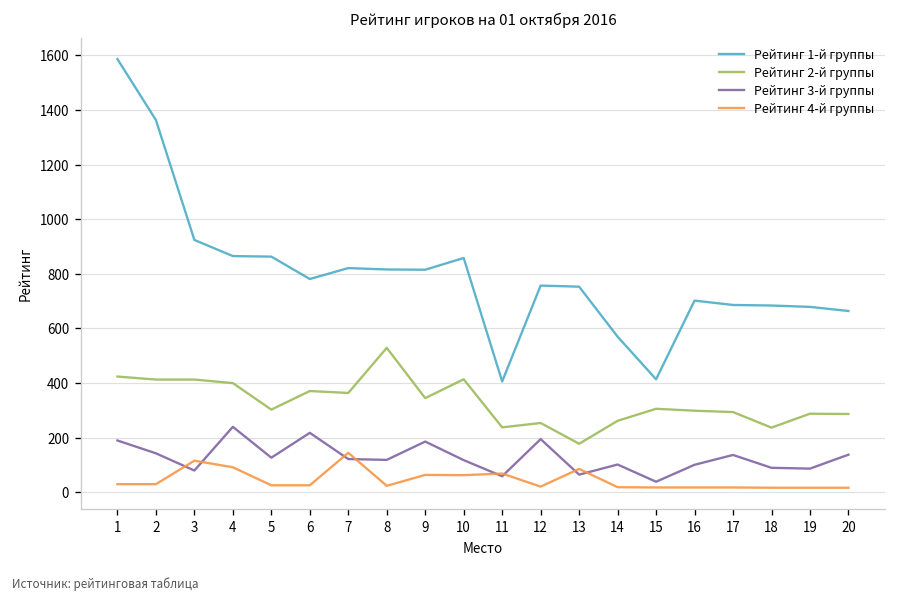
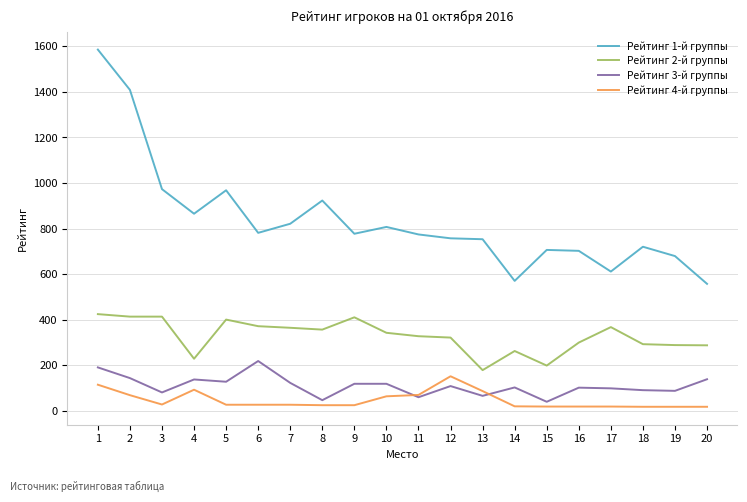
Рейтинг 4-й группы, 1: 30 -> 110
Рейтинг 1-й группы, 2: 1360 -> 1410
Рейтинг 4-й группы, 2: 30 -> 70
Рейтинг 1-й группы, 3: 920 -> 970
Рейтинг 4-й группы, 3: 120 -> 30
Рейтинг 2-й группы, 4: 400 -> 230
Рейтинг 3-й группы, 4: 240 -> 140
Рейтинг 1-й группы, 5: 860 -> 970
Рейтинг 2-й группы, 5: 300 -> 400
Рейтинг 4-й группы, 7: 150 -> 30
Рейтинг 1-й группы, 8: 820 -> 920
Рейтинг 2-й группы, 8: 530 -> 360
Рейтинг 3-й группы, 8: 120 -> 50
Рейтинг 1-й группы, 9: 820 -> 780
Рейтинг 2-й группы, 9: 350 -> 410
Рейтинг 3-й группы, 9: 190 -> 120
Рейтинг 4-й группы, 9: 60 -> 20
Рейтинг 1-й группы, 10: 860 -> 810
Рейтинг 2-й группы, 10: 410 -> 340
Рейтинг 1-й группы, 11: 410 -> 770
Рейтинг 2-й группы, 11: 240 -> 330
Рейтинг 2-й группы, 12: 250 -> 320
Рейтинг 3-й группы, 12: 200 -> 110
Рейтинг 4-й группы, 12: 20 -> 150
Рейтинг 1-й группы, 15: 410 -> 710
Рейтинг 2-й группы, 15: 310 -> 200
Рейтинг 1-й группы, 17: 690 -> 610
Рейтинг 2-й группы, 17: 290 -> 370
Рейтинг 3-й группы, 17: 140 -> 100
Рейтинг 1-й группы, 18: 680 -> 720
Рейтинг 2-й группы, 18: 240 -> 290
Рейтинг 1-й группы, 20: 660 -> 560
